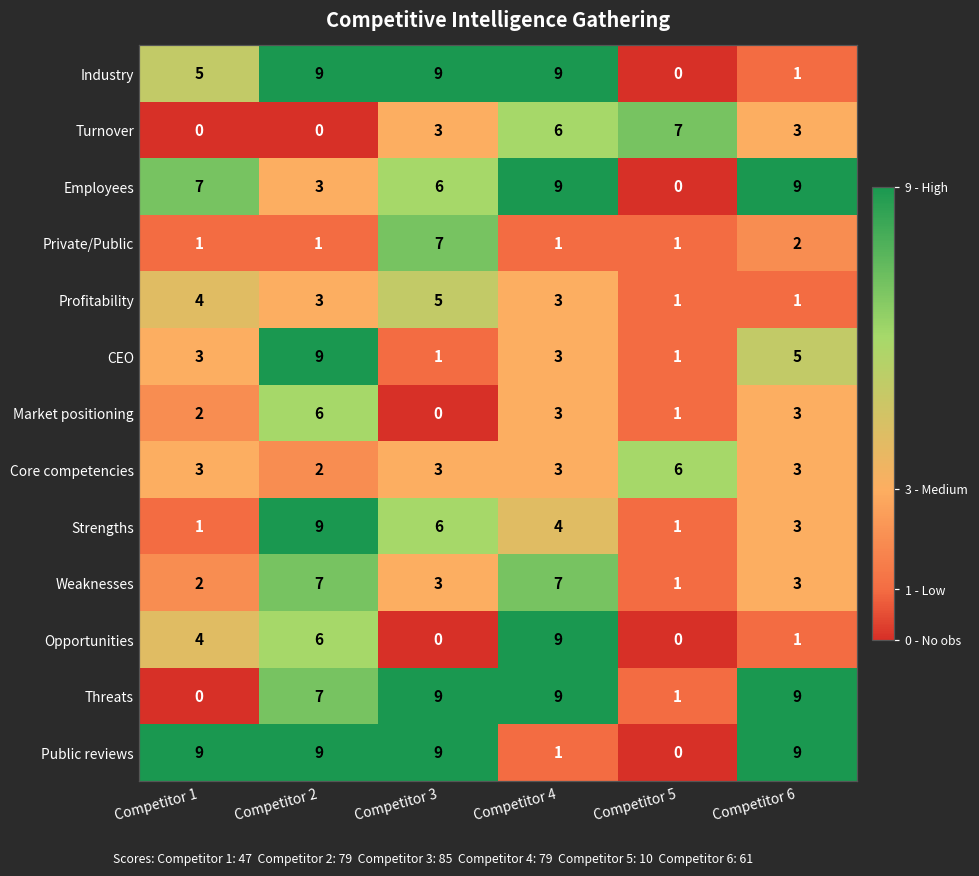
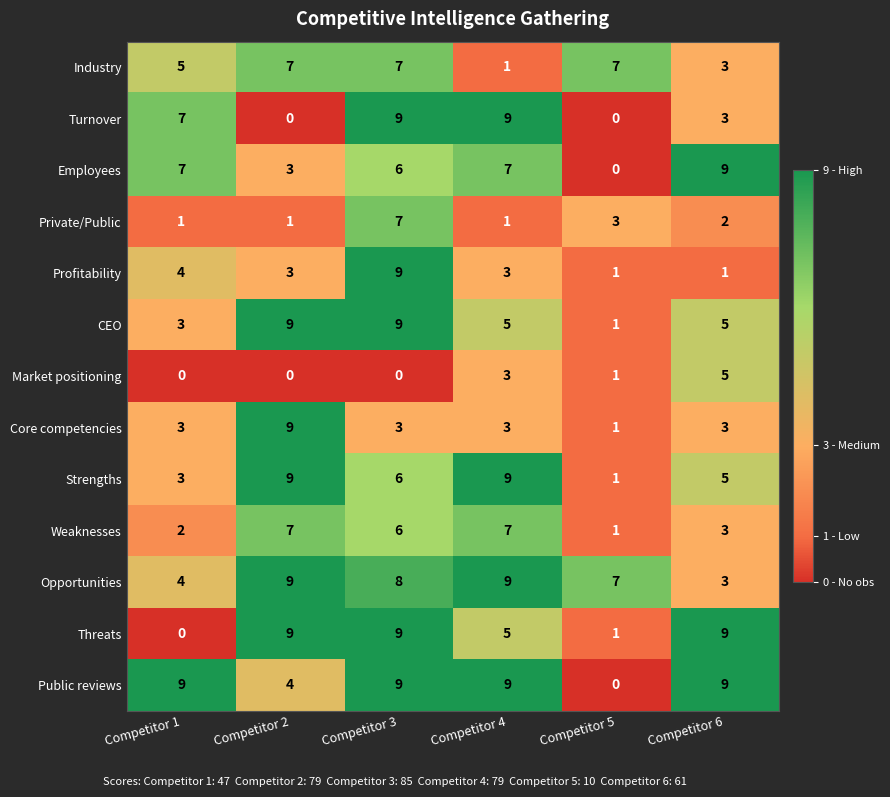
Industry, Competitor 2: 9 -> 7
Industry, Competitor 3: 9 -> 7
Industry, Competitor 4: 9 -> 1
Industry, Competitor 5: 0 -> 7
Industry, Competitor 6: 1 -> 3
Turnover, Competitor 1: 0 -> 7
Turnover, Competitor 3: 3 -> 9
Turnover, Competitor 4: 6 -> 9
Turnover, Competitor 5: 7 -> 0
Employees, Competitor 4: 9 -> 7
Private/Public, Competitor 5: 1 -> 3
Profitability, Competitor 3: 5 -> 9
CEO, Competitor 3: 1 -> 9
CEO, Competitor 4: 3 -> 5
Market positioning, Competitor 1: 2 -> 0
Market positioning, Competitor 2: 6 -> 0
Market positioning, Competitor 6: 3 -> 5
Core competencies, Competitor 2: 2 -> 9
Core competencies, Competitor 5: 6 -> 1
Strengths, Competitor 1: 1 -> 3
Strengths, Competitor 4: 4 -> 9
Strengths, Competitor 6: 3 -> 5
Weaknesses, Competitor 3: 3 -> 6
Opportunities, Competitor 2: 6 -> 9
Opportunities, Competitor 3: 0 -> 8
Opportunities, Competitor 5: 0 -> 7
Opportunities, Competitor 6: 1 -> 3
Threats, Competitor 2: 7 -> 9
Threats, Competitor 4: 9 -> 5
Public reviews, Competitor 2: 9 -> 4
Public reviews, Competitor 4: 1 -> 9
